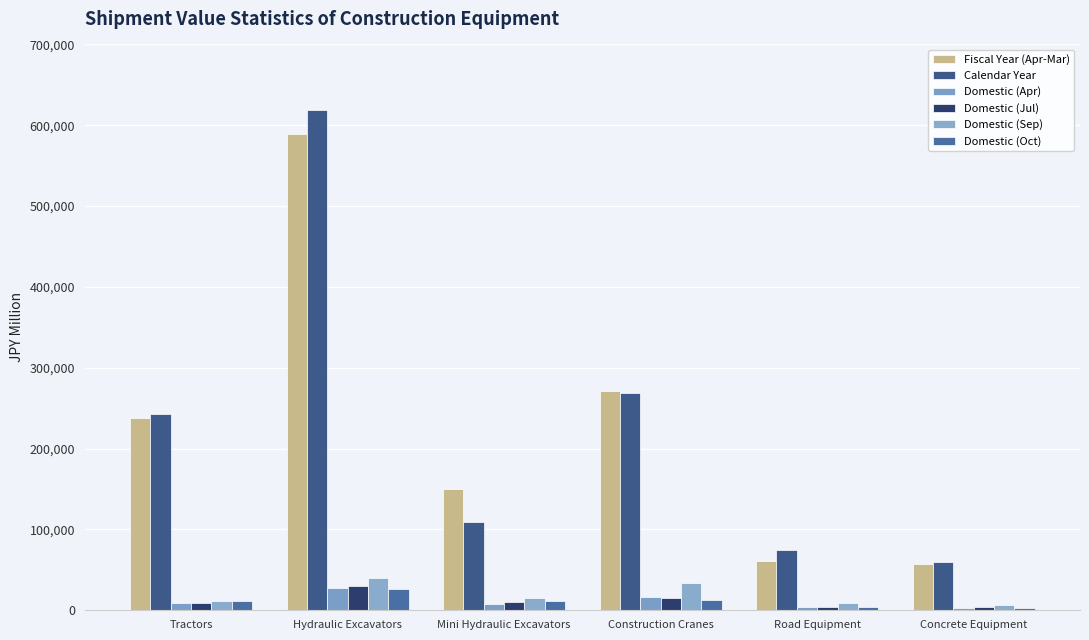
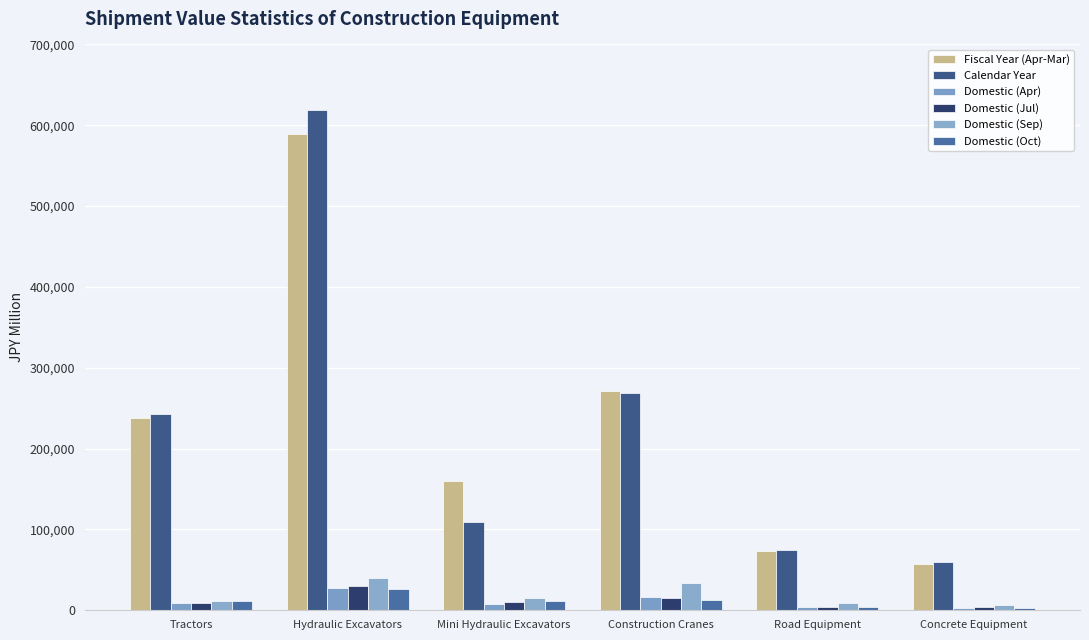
Fiscal Year (Apr-Mar), Mini Hydraulic Excavators: 150,000 -> 160,000
Fiscal Year (Apr-Mar), Road Equipment: 60,000 -> 70,000
